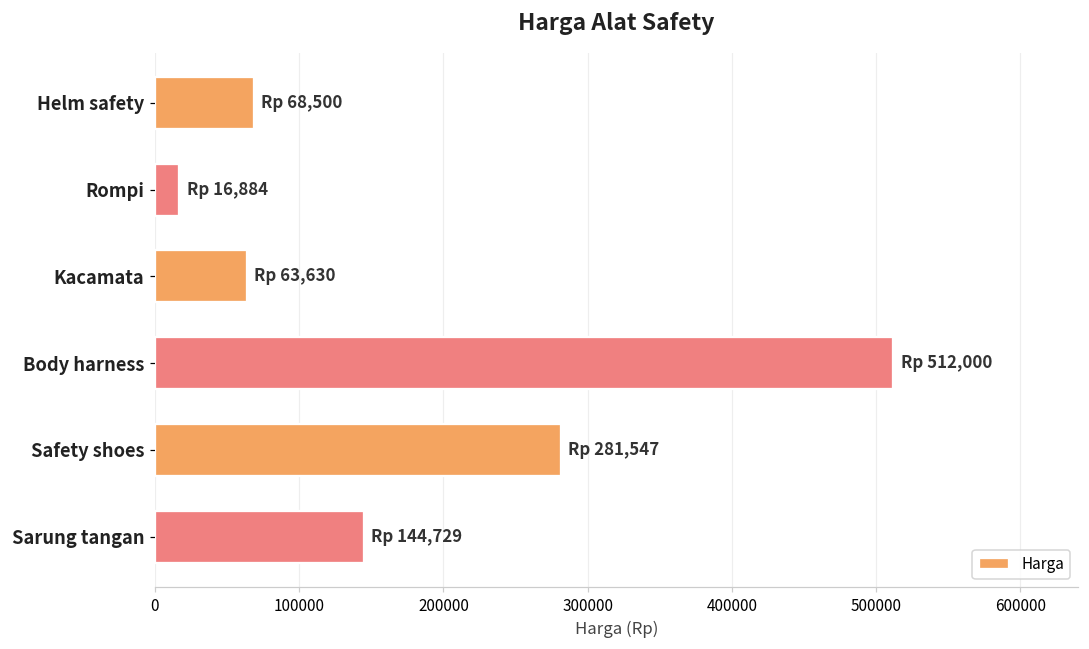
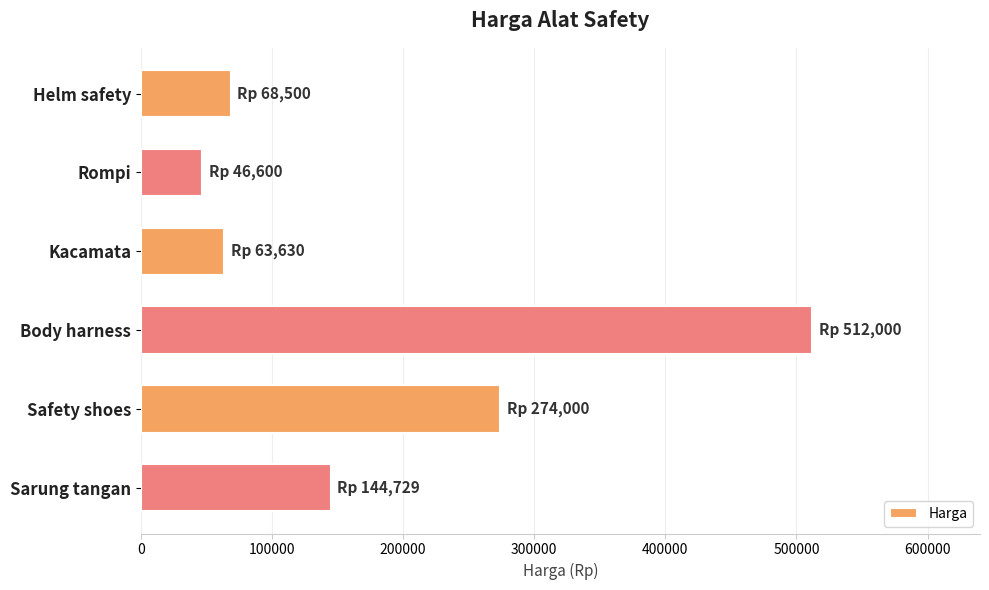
Rompi: 16,884 -> 46,600
Safety shoes: 281,547 -> 274,000
